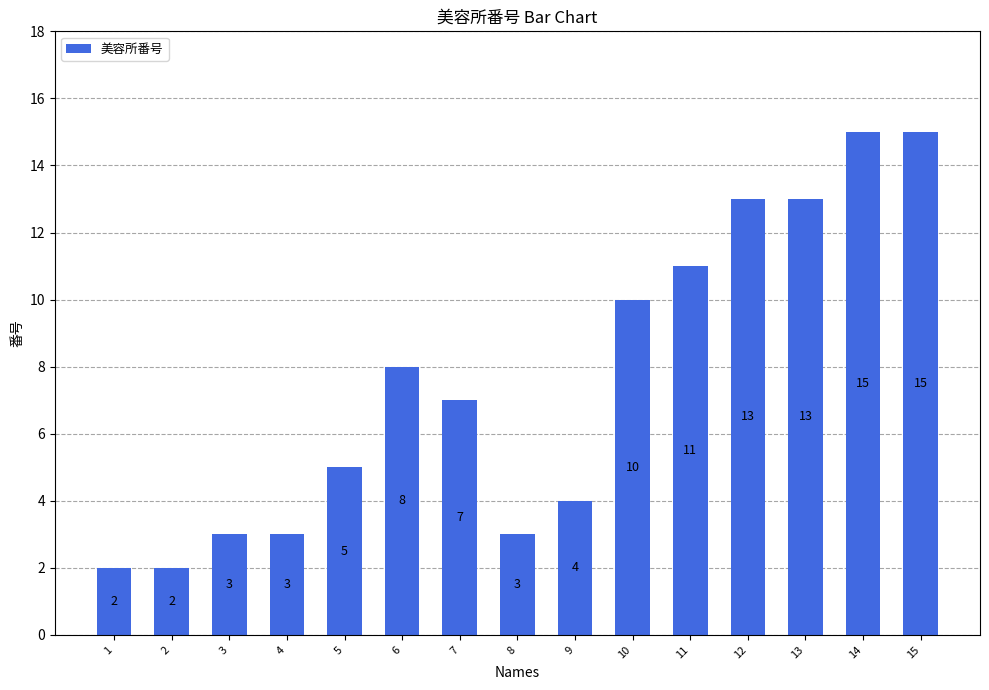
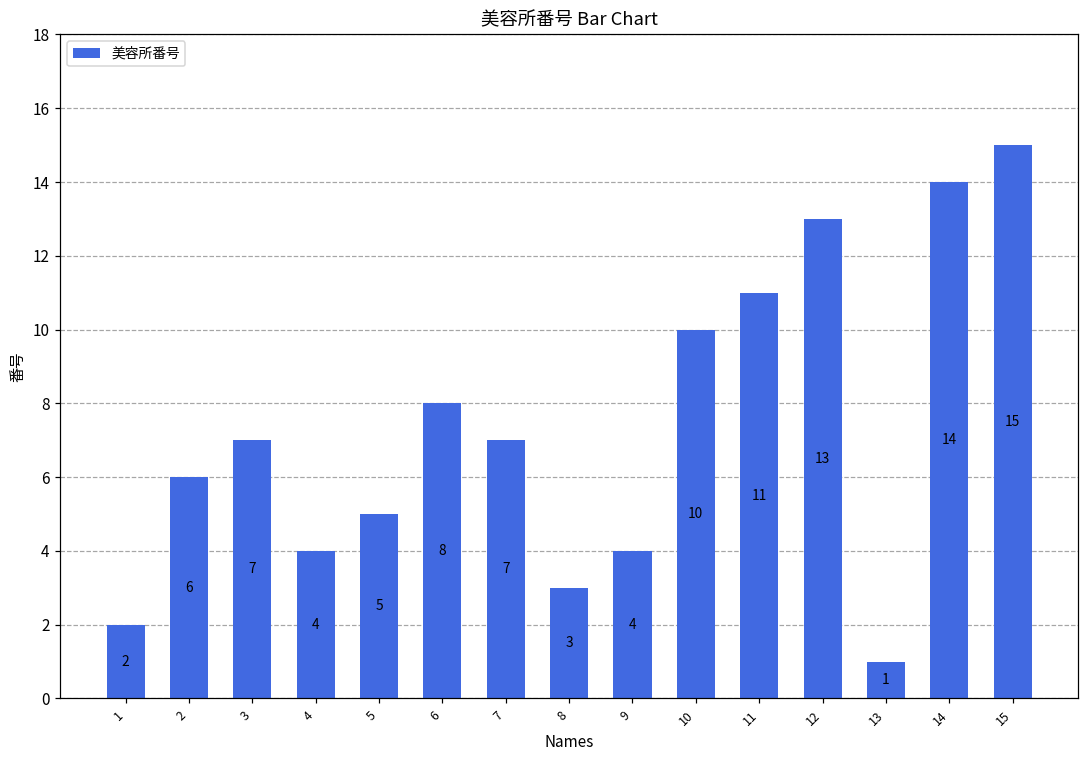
2: 2 -> 6
3: 3 -> 7
4: 3 -> 4
13: 13 -> 1
14: 15 -> 14
